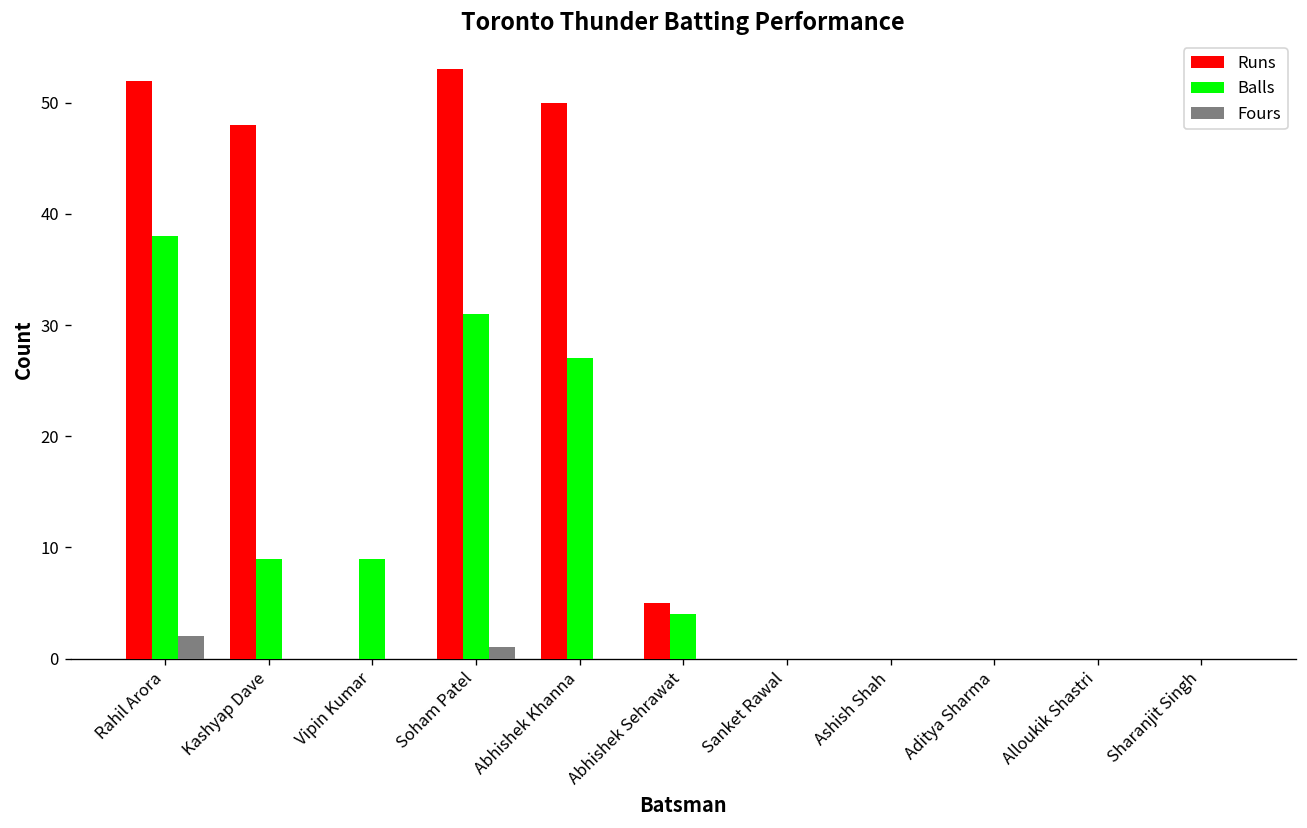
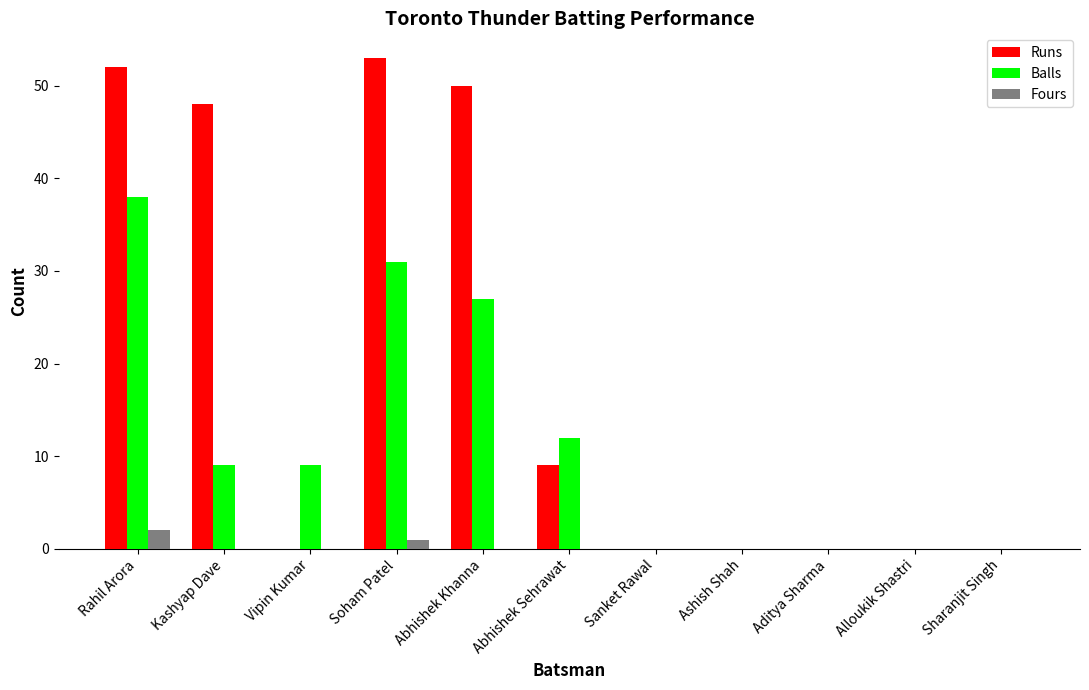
Runs, Abhishek Sehrawat: 5 -> 9
Balls, Abhishek Sehrawat: 4 -> 12
